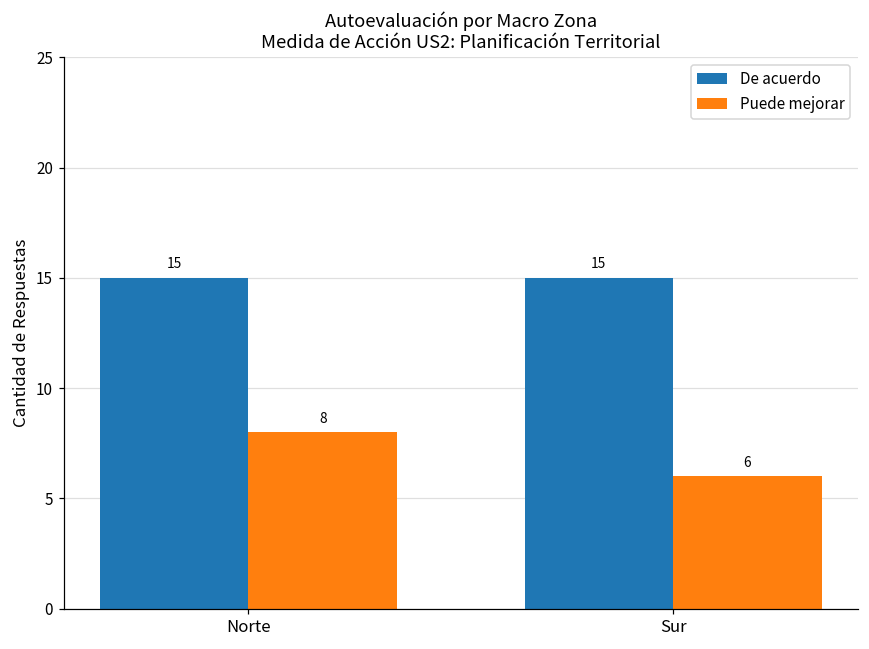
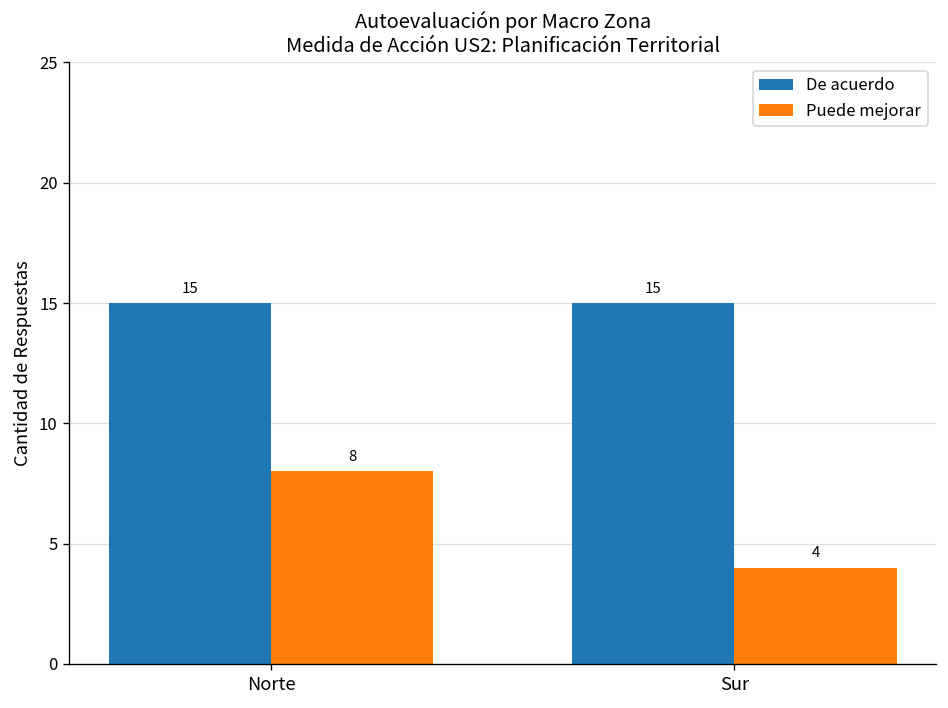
Puede mejorar, Sur: 6 -> 4
